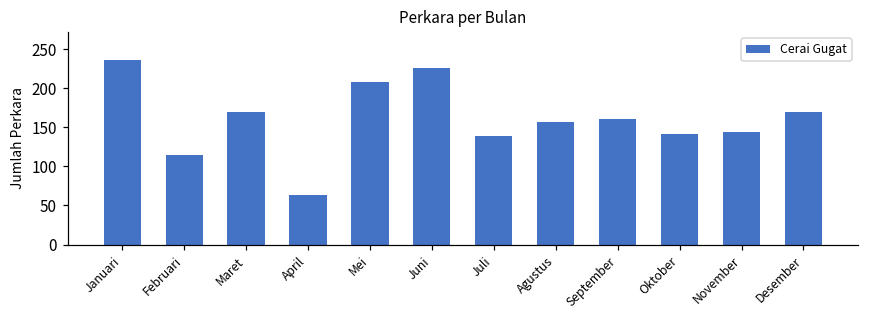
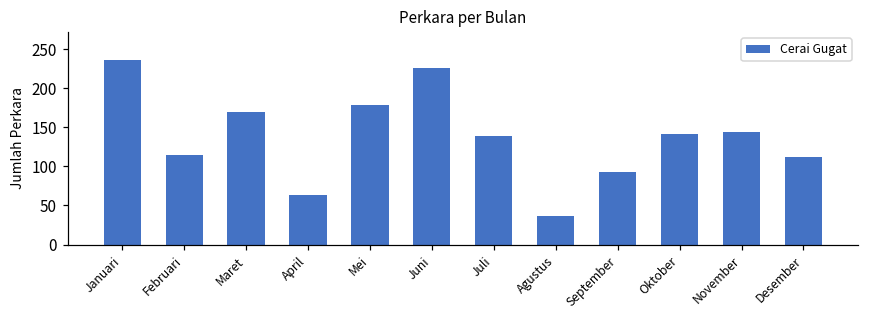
Mei: 210 -> 180
Agustus: 160 -> 40
September: 160 -> 90
Desember: 170 -> 110
